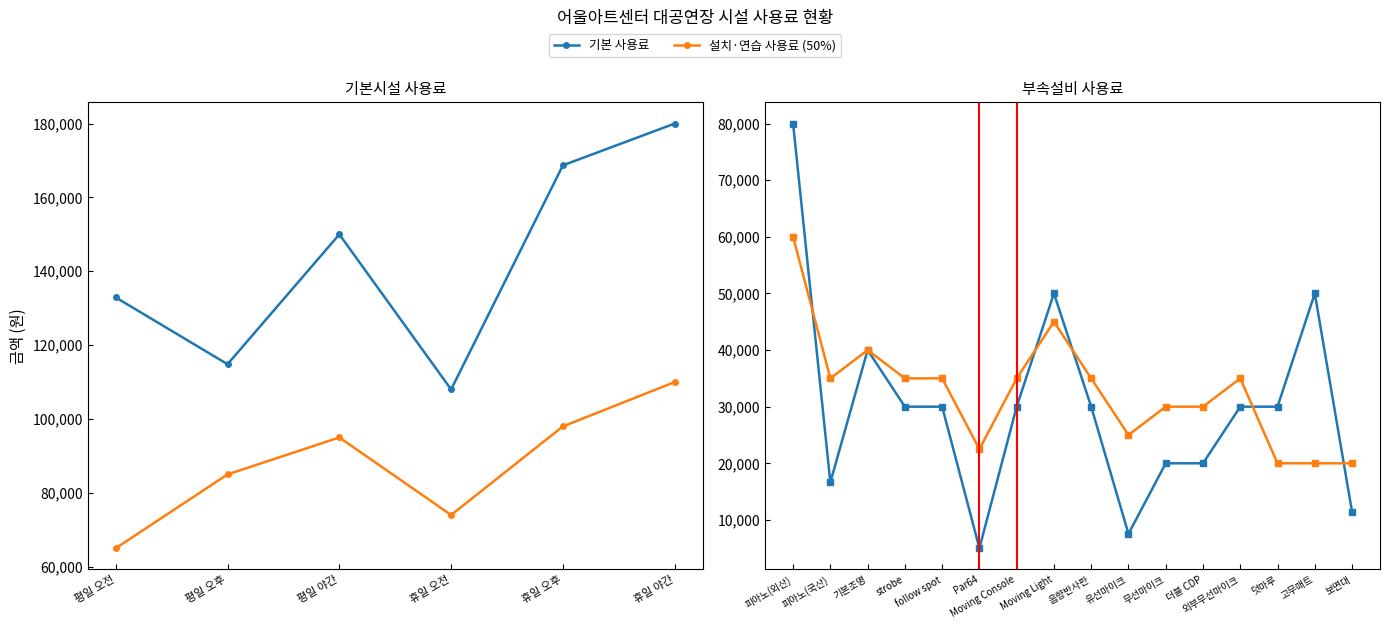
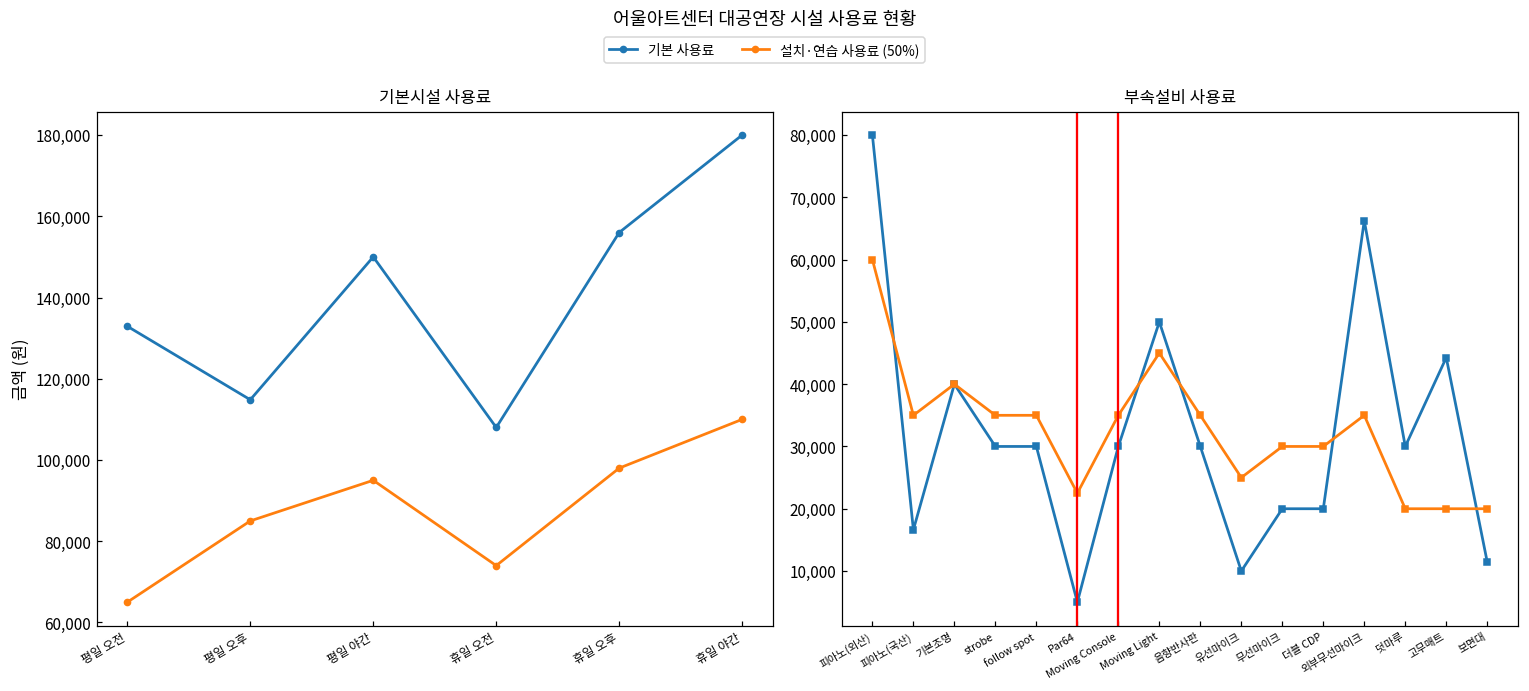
기본시설 사용료, 기본 사용료, 휴일 오후: 169,000 -> 156,000
부속설비 사용료, 기본 사용료, 유선마이크: 8,000 -> 10,000
부속설비 사용료, 기본 사용료, 외부무선마이크: 30,000 -> 66,000
부속설비 사용료, 기본 사용료, 고무매트: 50,000 -> 44,000
